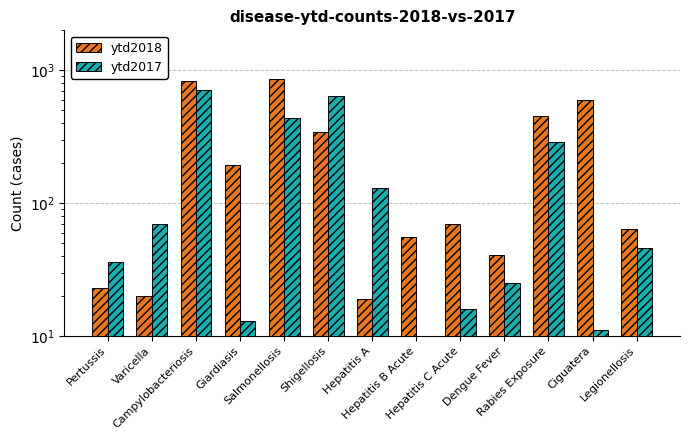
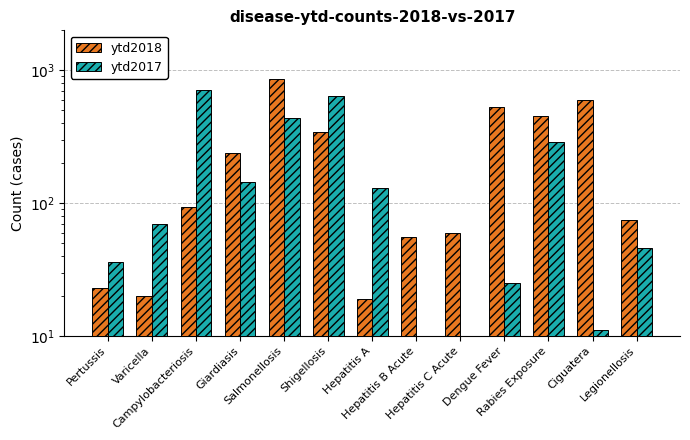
ytd2018, Campylobacteriosis: 800 -> 90
ytd2018, Giardiasis: 200 -> 240
ytd2017, Giardiasis: 13 -> 150
ytd2018, Hepatitis C Acute: 70 -> 60
ytd2017, Hepatitis C Acute: 16 -> 10
ytd2018, Dengue Fever: 41 -> 530
ytd2018, Legionellosis: 60 -> 70
